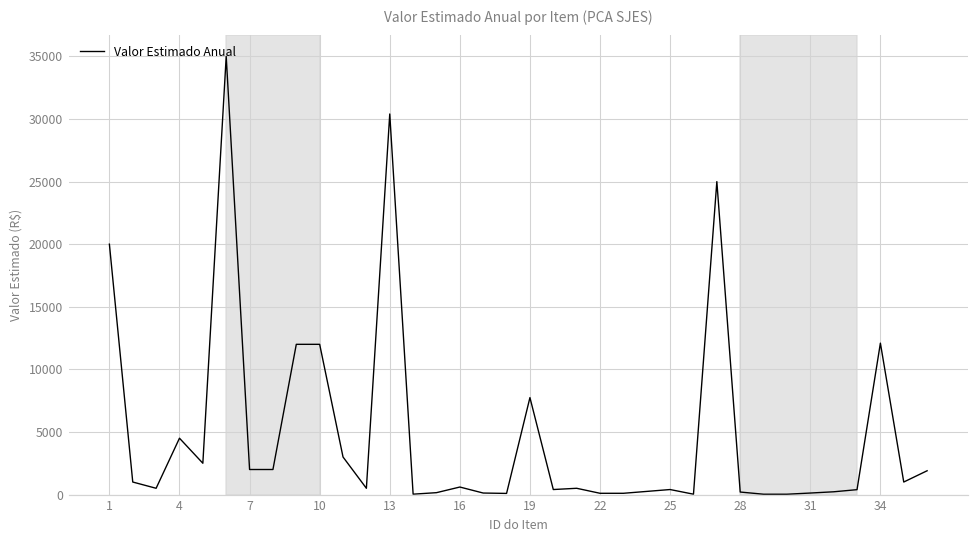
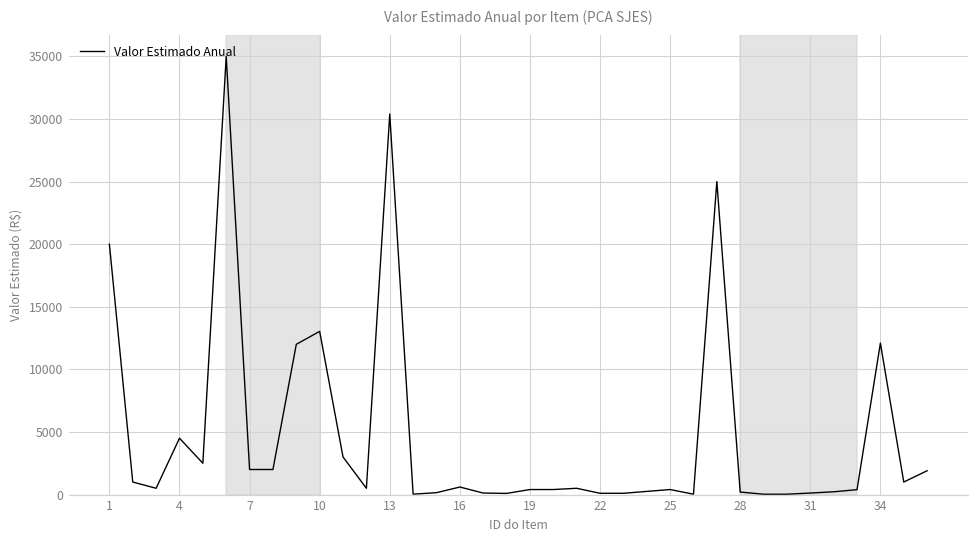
10: 12000 -> 13000
19: 7700 -> 400
